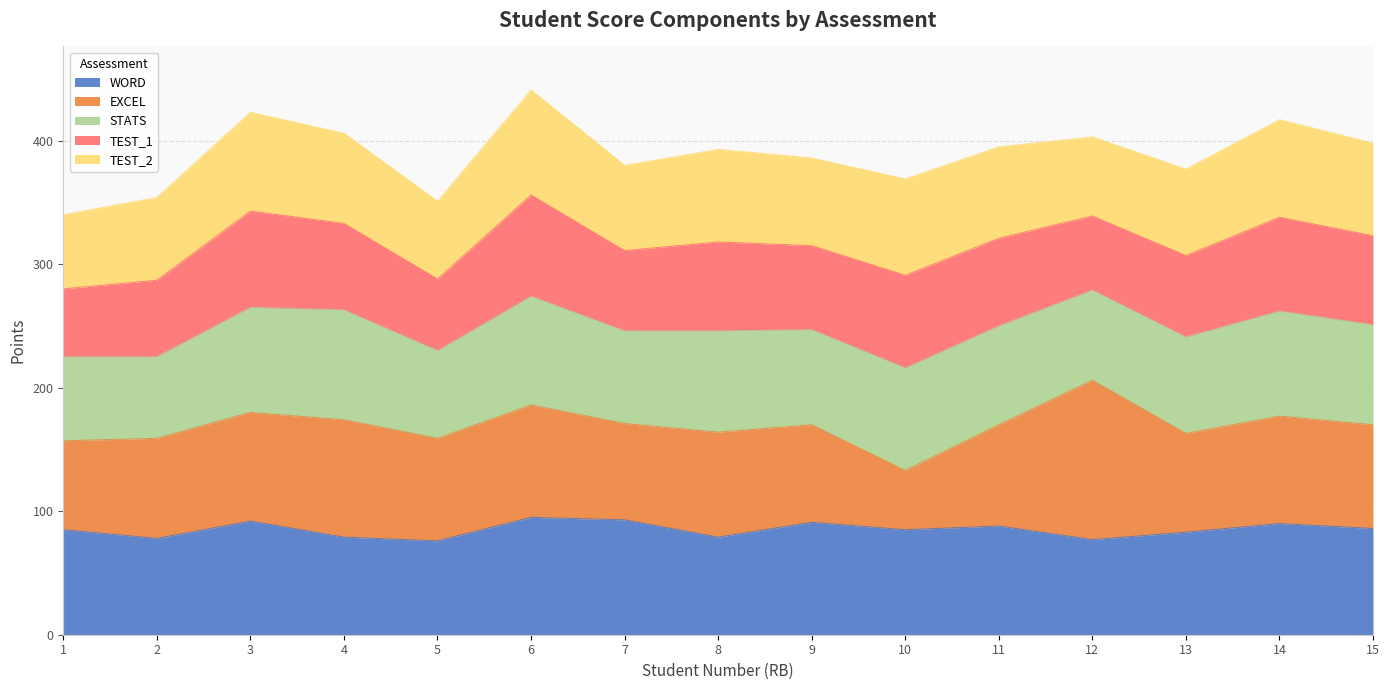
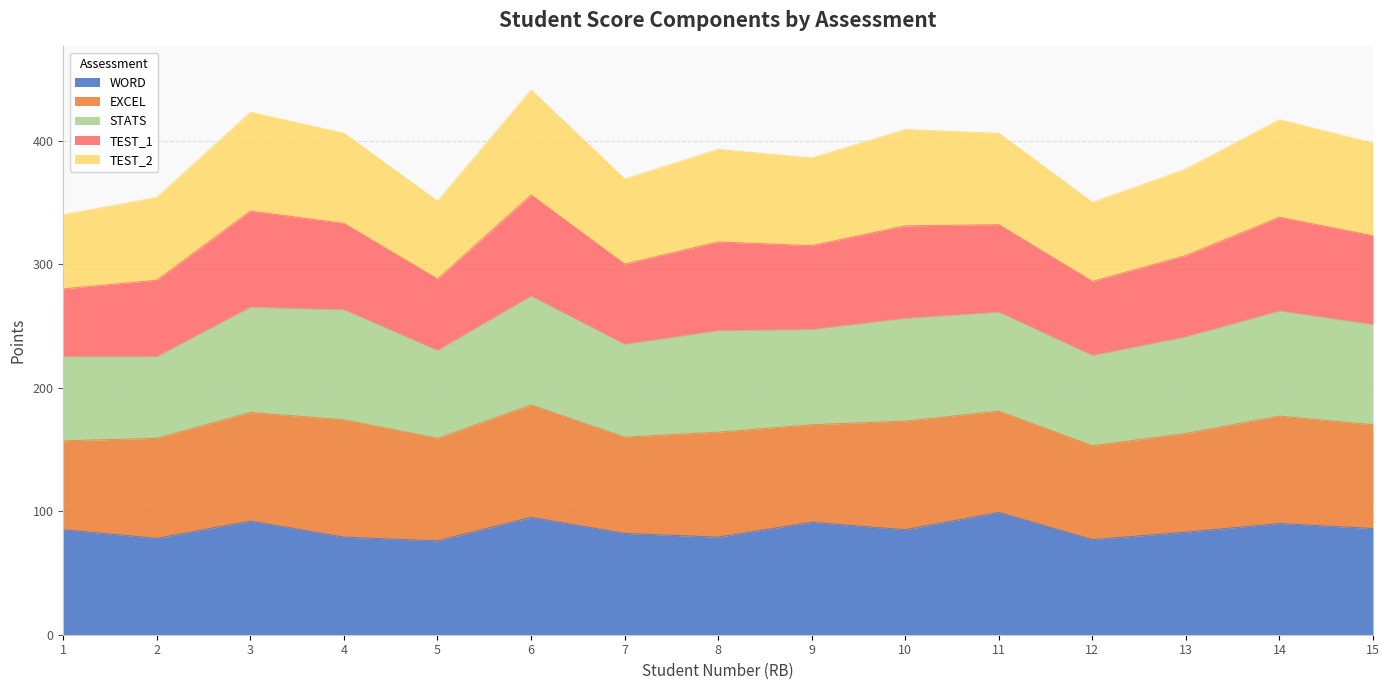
WORD, 7: 93 -> 82
EXCEL, 10: 48 -> 88
WORD, 11: 88 -> 99
EXCEL, 12: 129 -> 76
